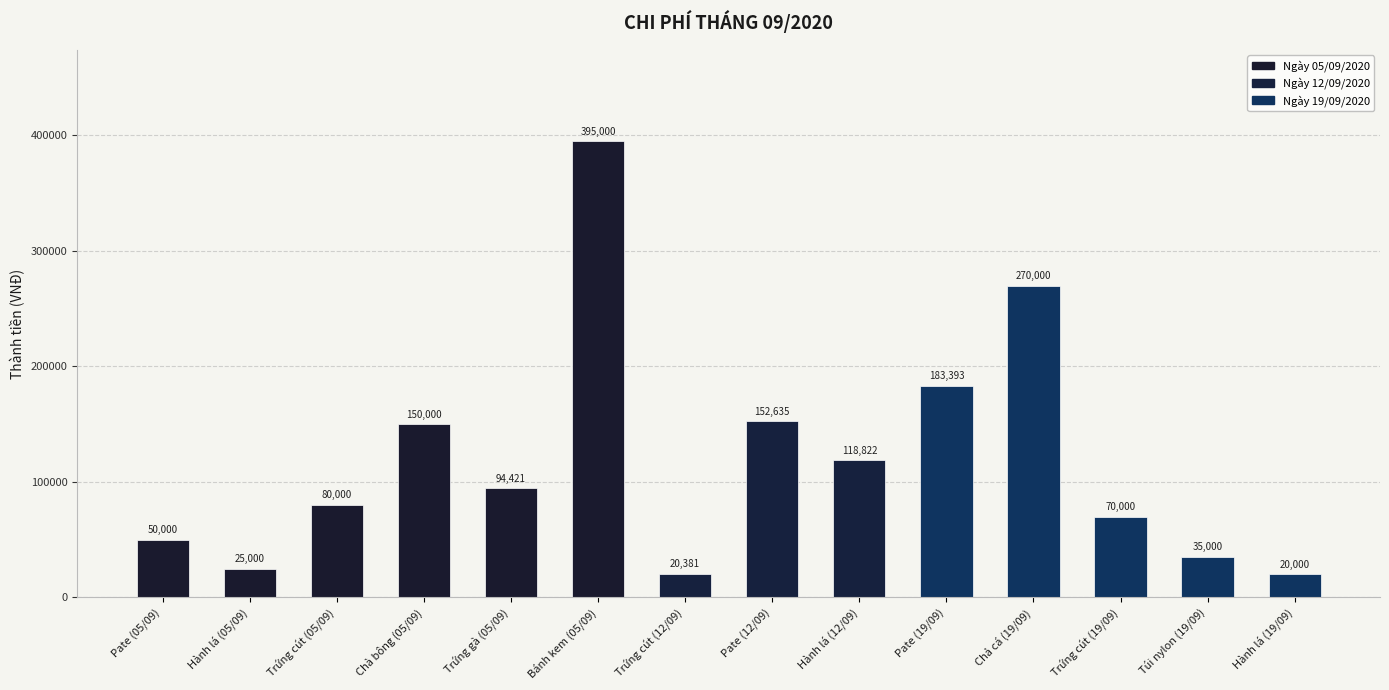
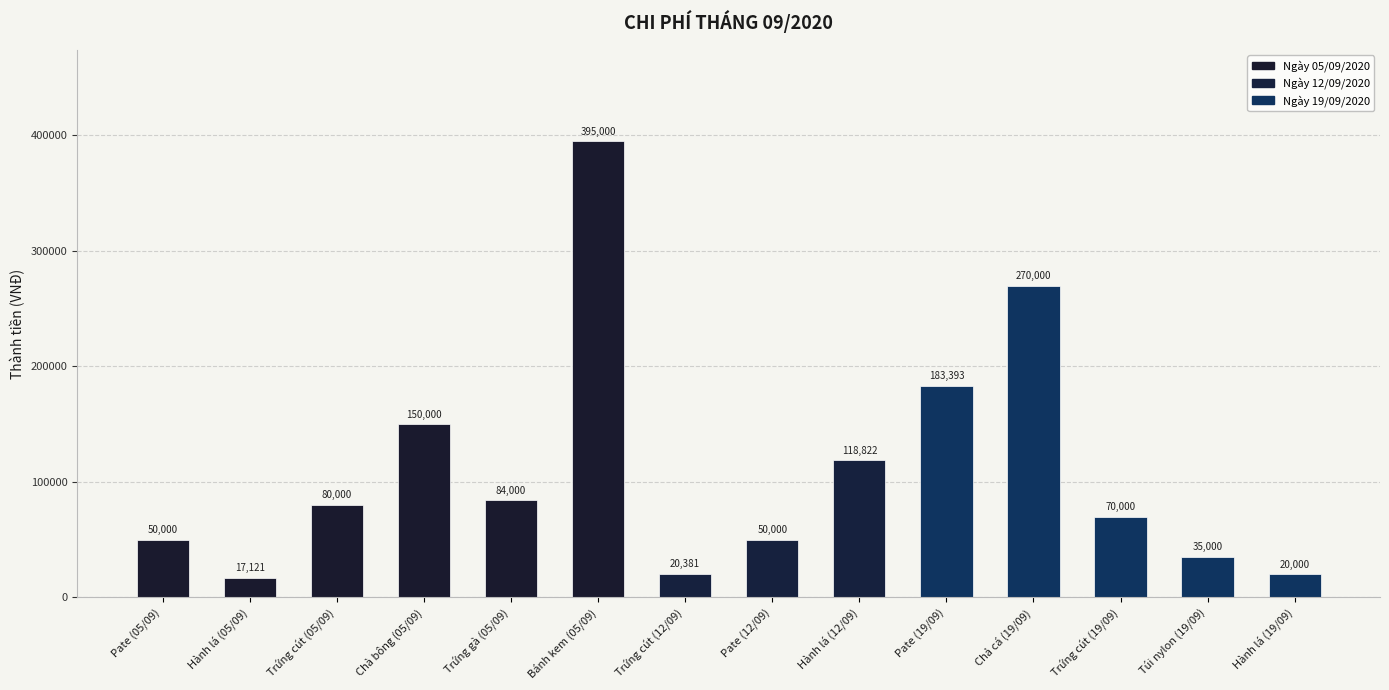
Hành lá (05/09): 25,000 -> 17,121
Trứng gà (05/09): 94,421 -> 84,000
Pate (12/09): 152,635 -> 50,000
